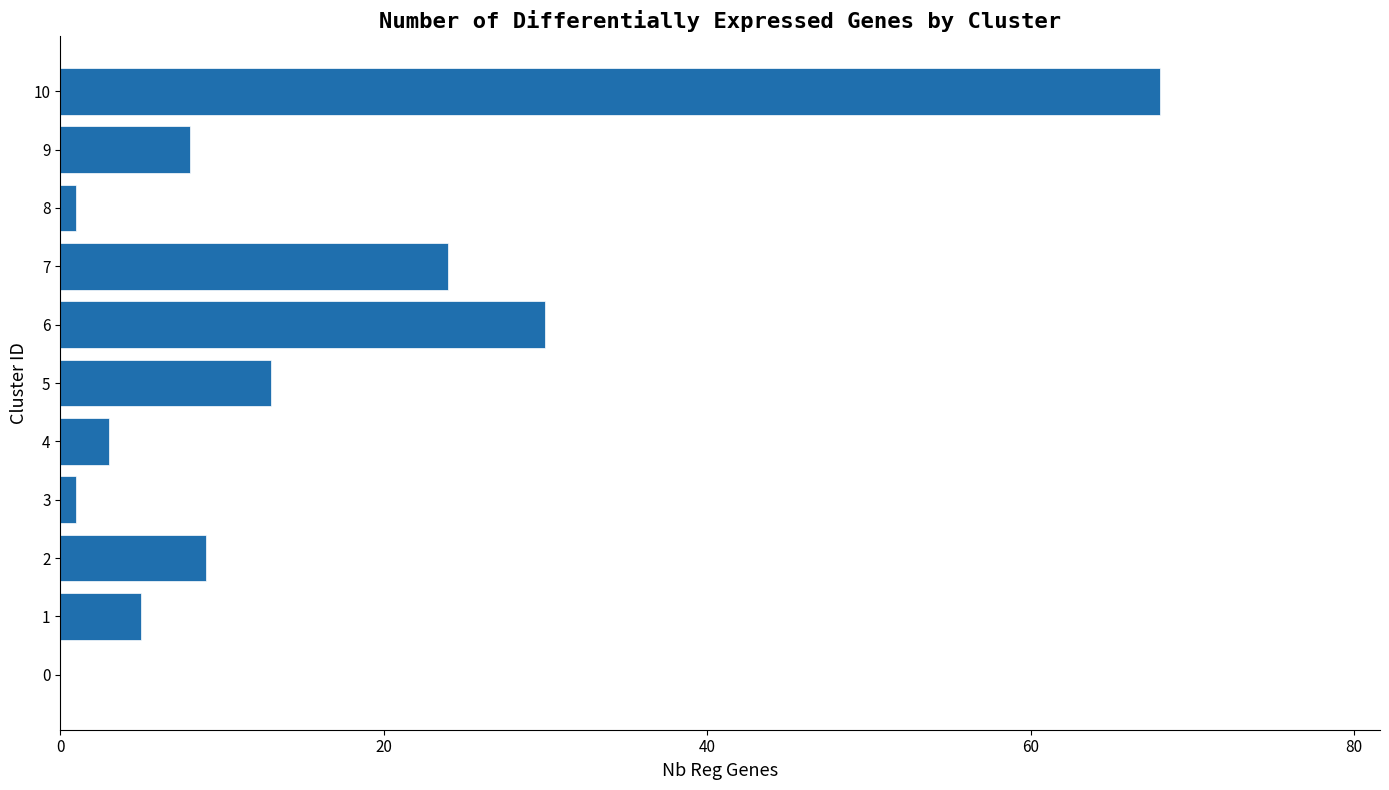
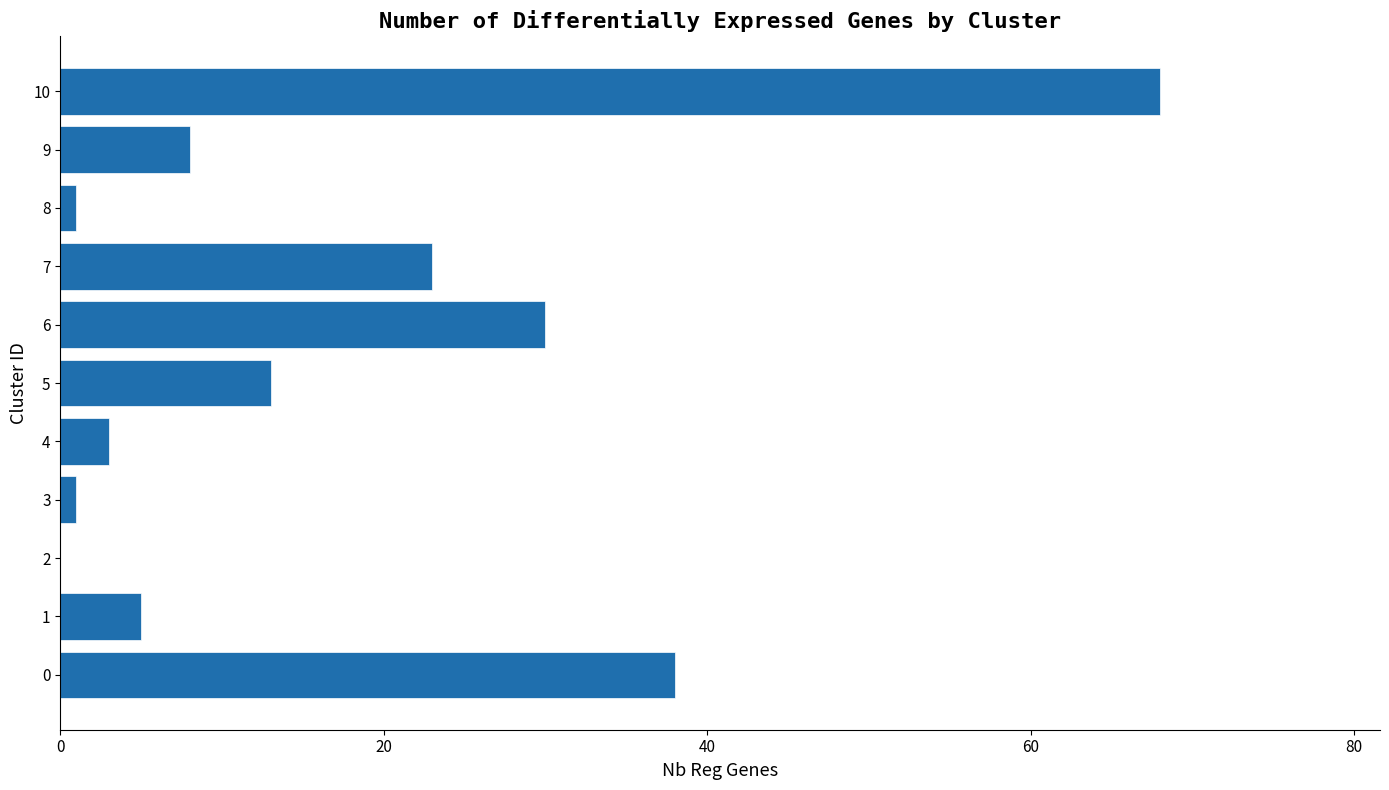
7: 24 -> 23
2: 9 -> 0
0: 0 -> 38
